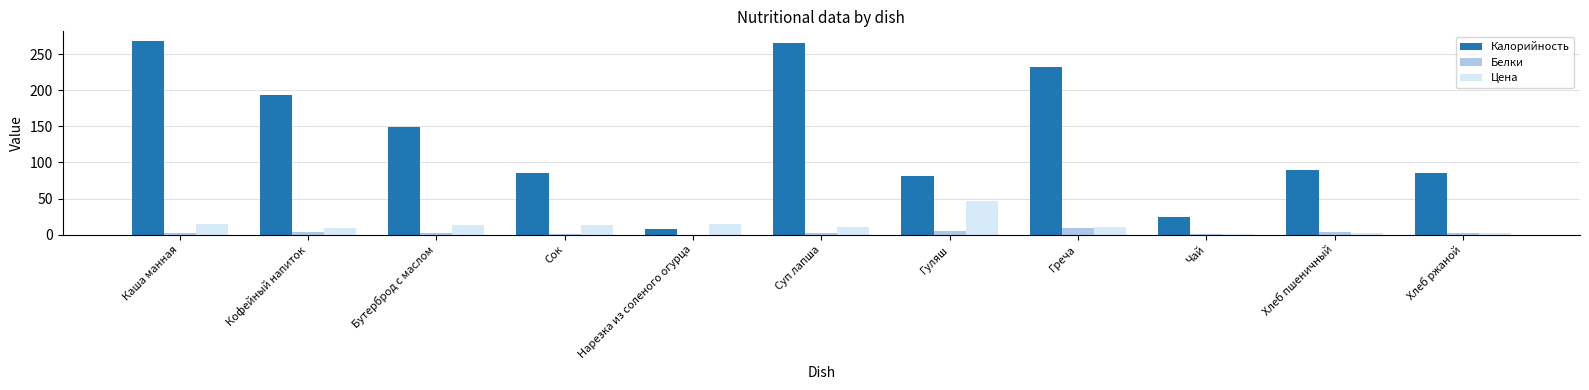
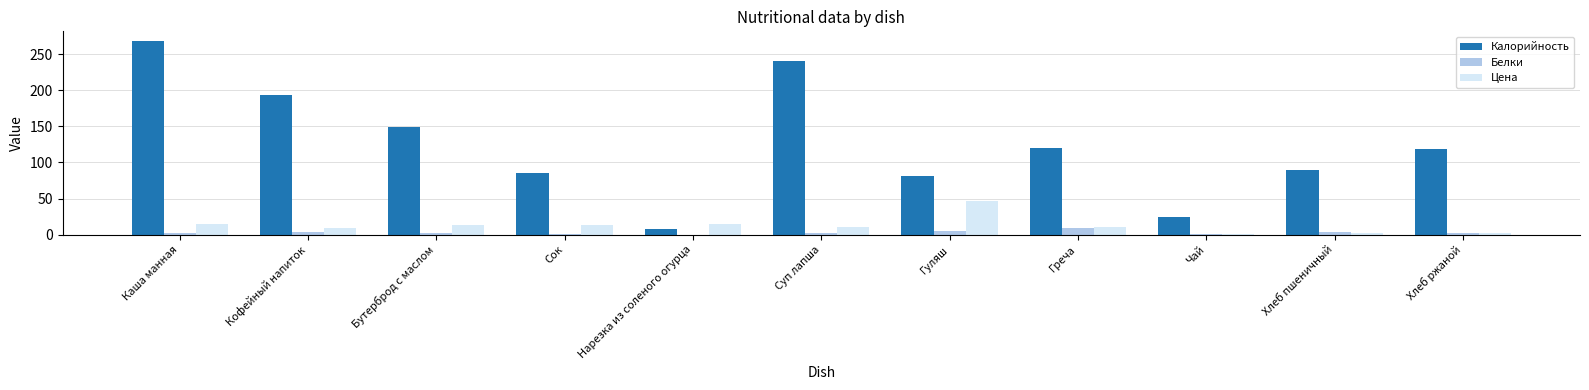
Калорийность, Суп лапша: 270 -> 240
Калорийность, Греча: 230 -> 120
Калорийность, Хлеб ржаной: 90 -> 120
